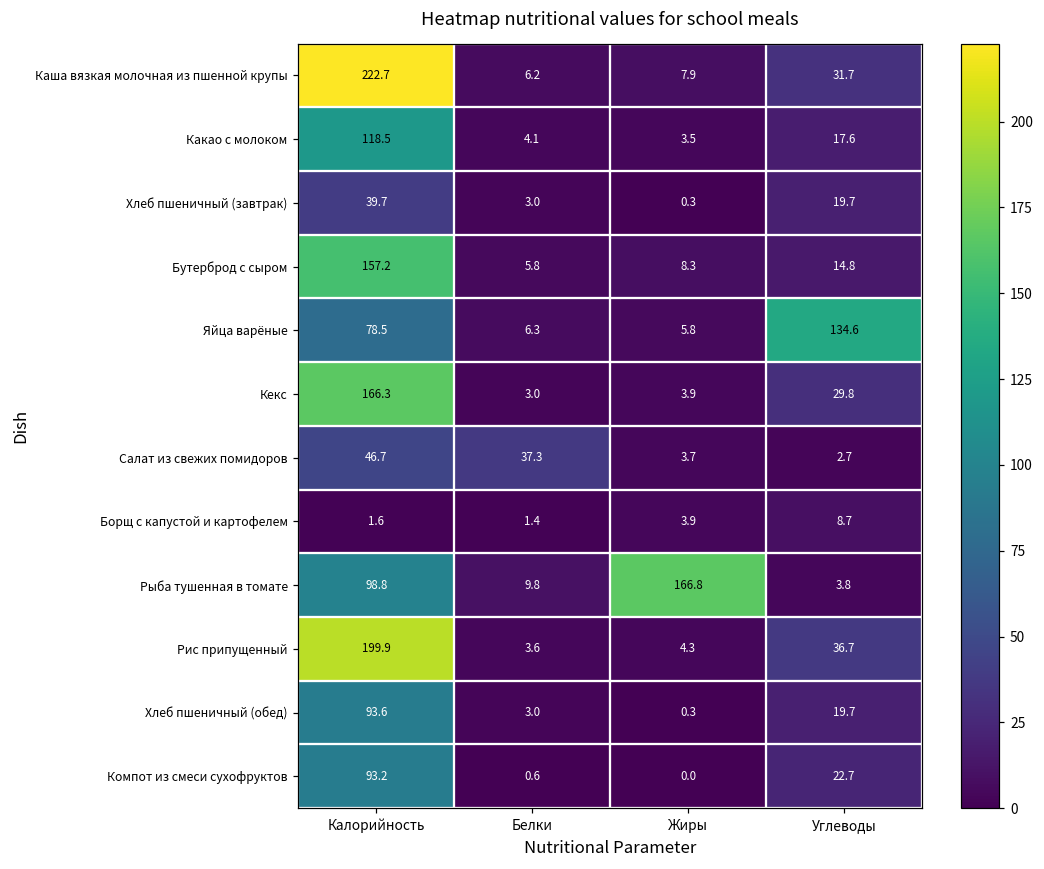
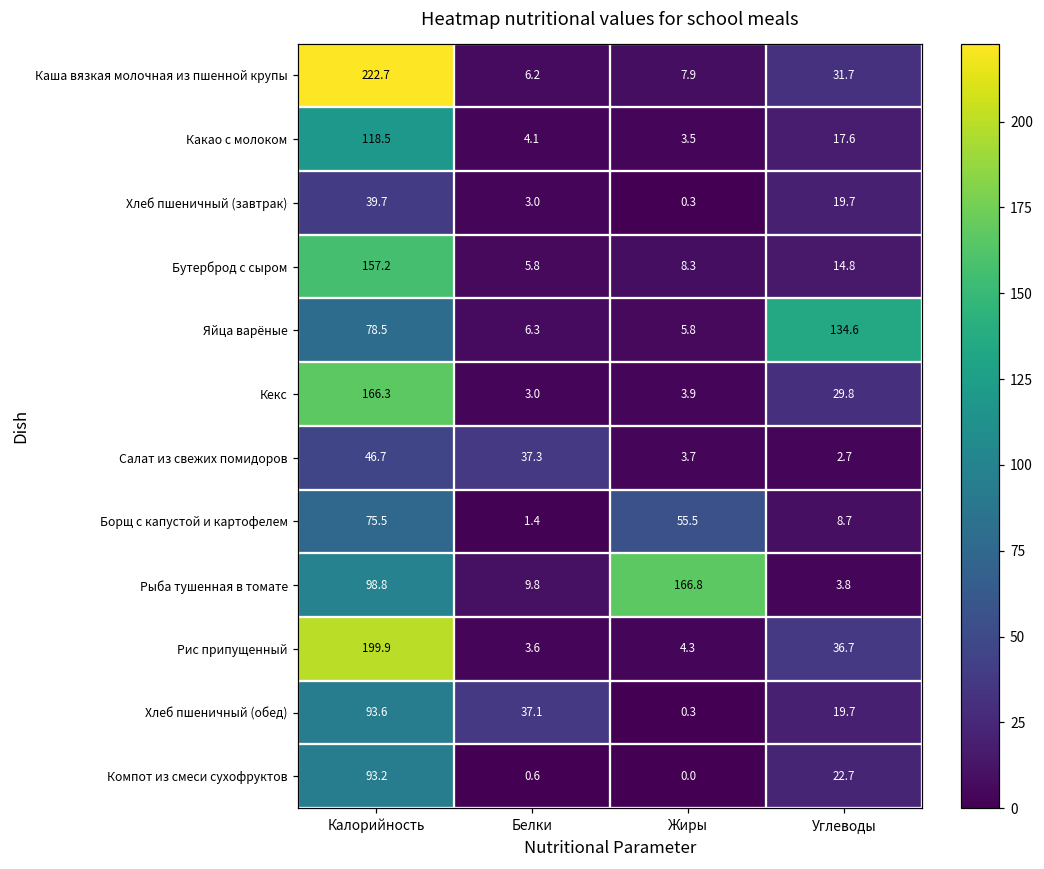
Борщ с капустой и картофелем, Калорийность: 1.6 -> 75.5
Борщ с капустой и картофелем, Жиры: 3.9 -> 55.5
Хлеб пшеничный (обед), Белки: 3.0 -> 37.1
